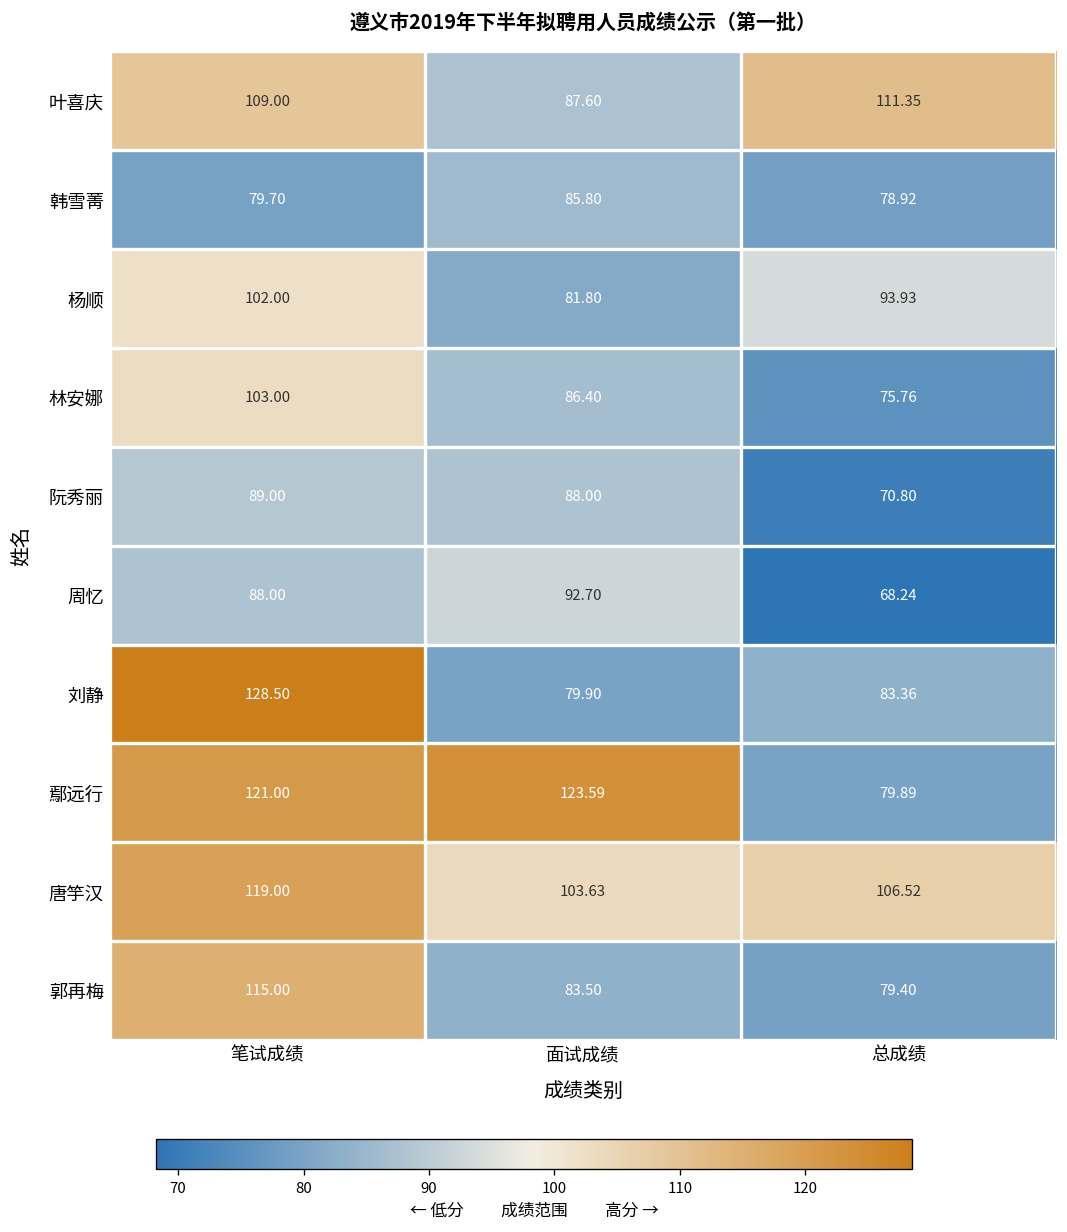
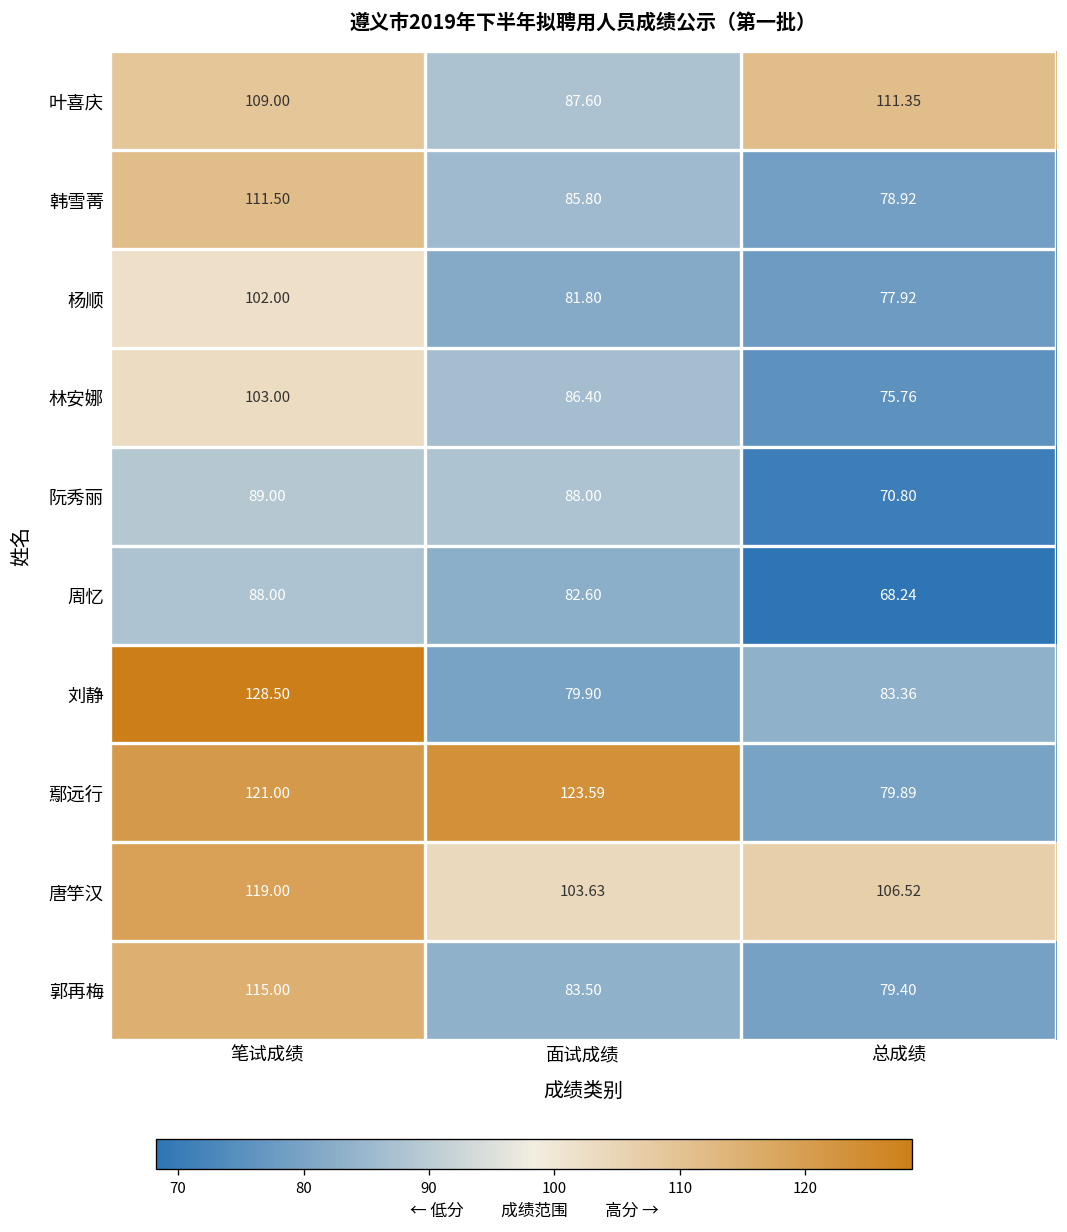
韩雪菁, 笔试成绩: 79.70 -> 111.50
杨顺, 总成绩: 93.93 -> 77.92
周忆, 面试成绩: 92.70 -> 82.60
